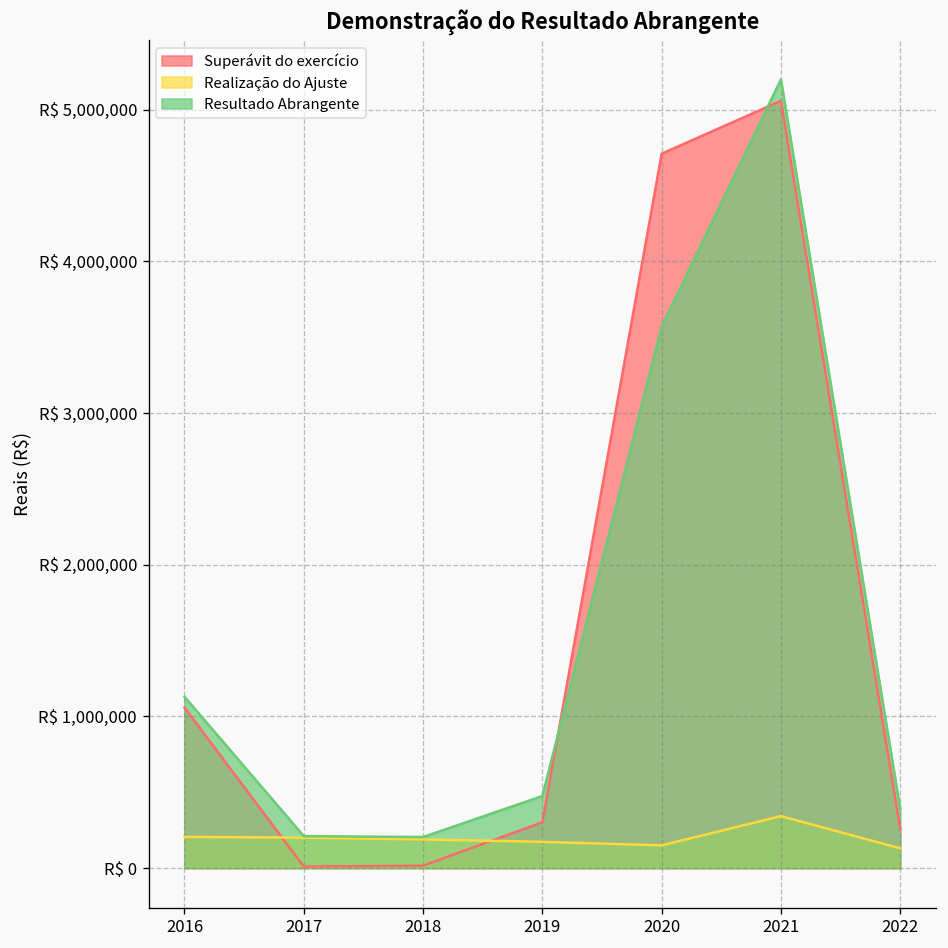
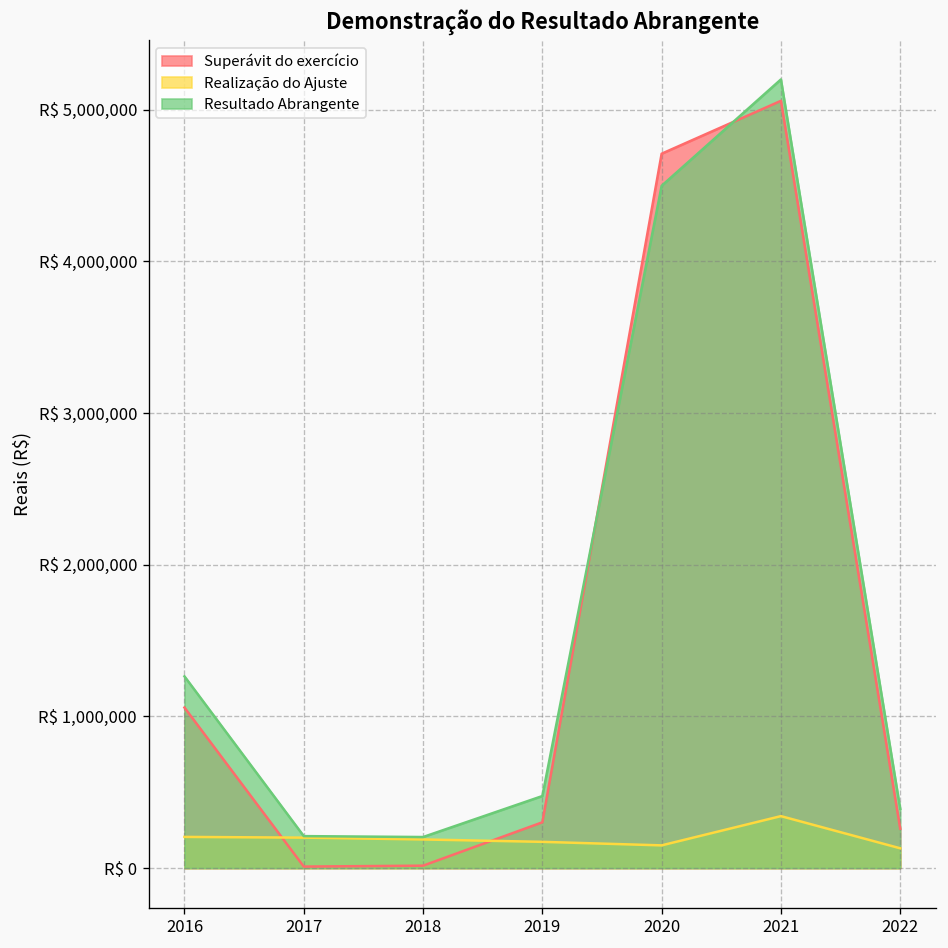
Resultado Abrangente, 2016: R$ 1,130,000 -> R$ 1,260,000
Resultado Abrangente, 2020: R$ 3,570,000 -> R$ 4,500,000
